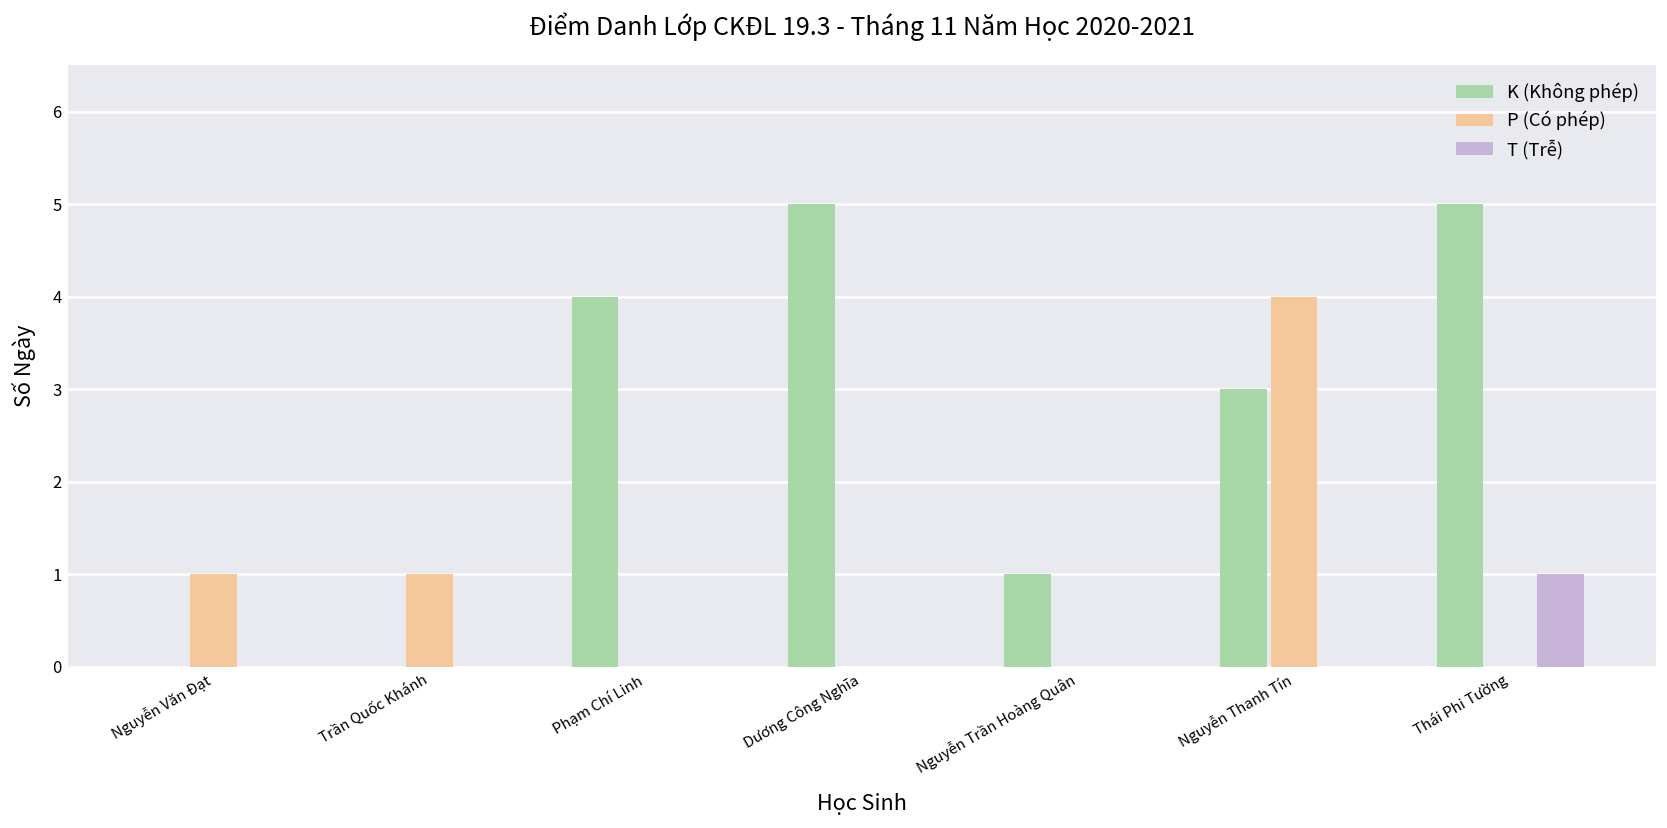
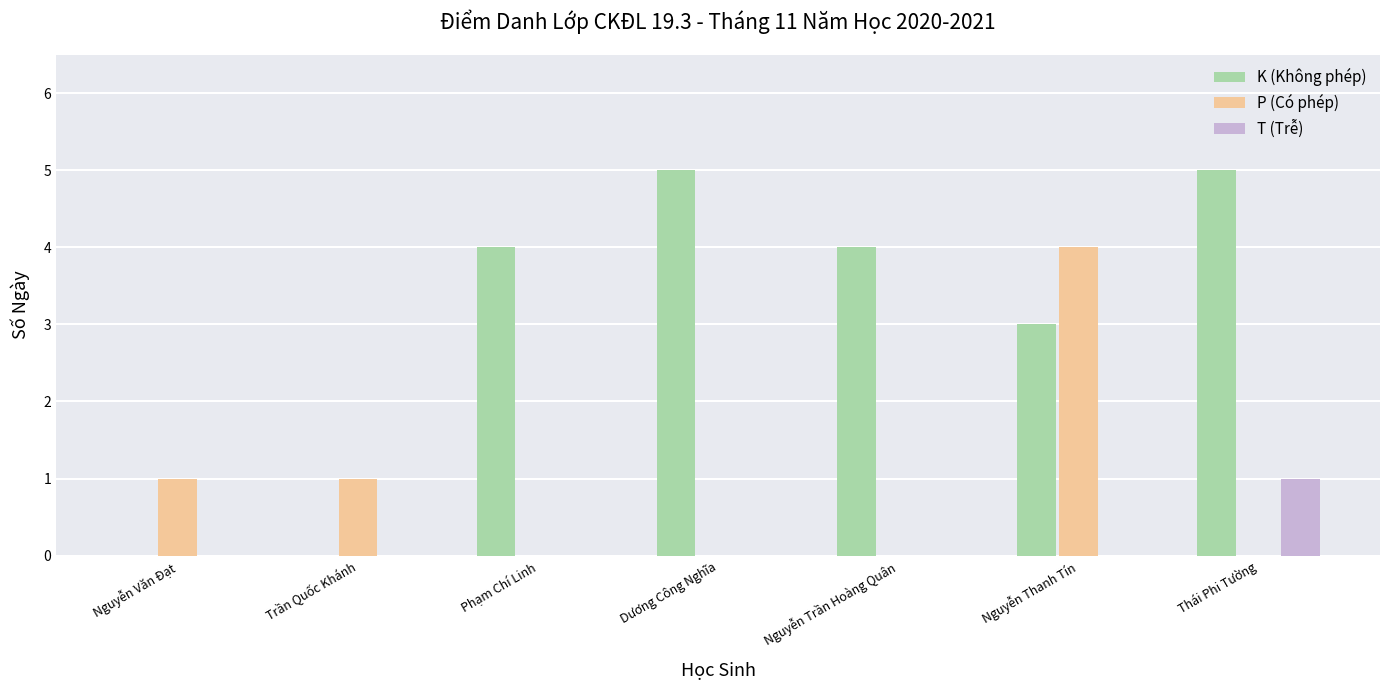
K (Không phép), Nguyễn Trần Hoàng Quân: 1 -> 4
